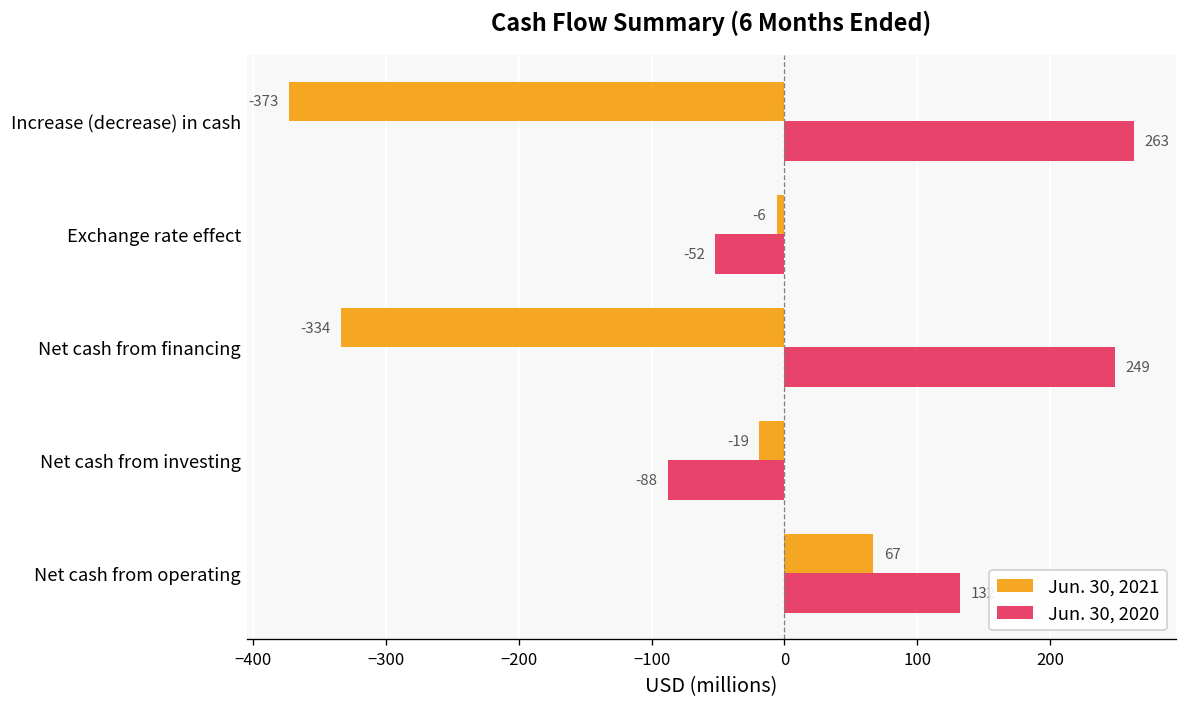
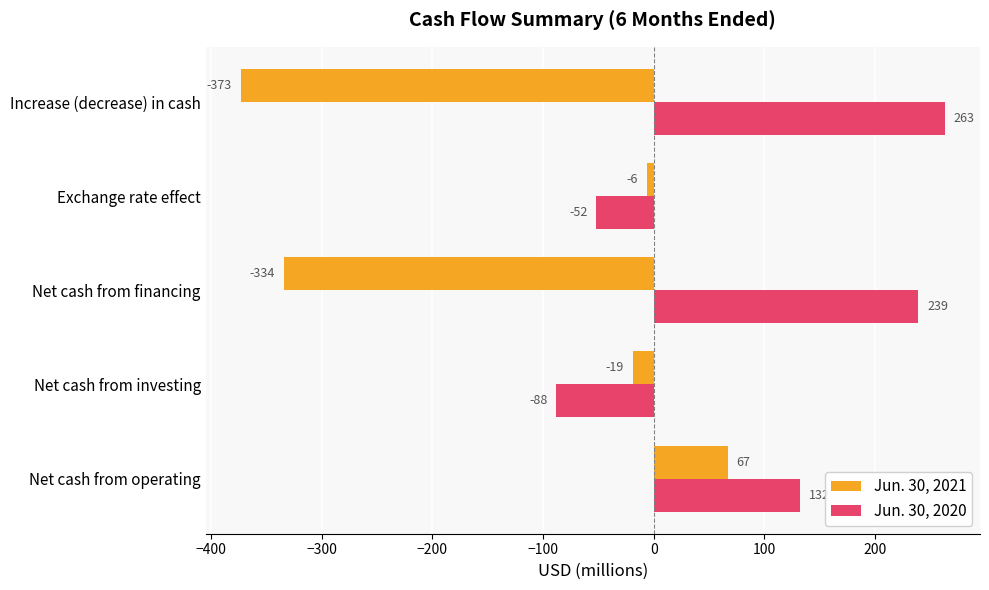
Jun. 30, 2020, Net cash from financing: 249 -> 239
